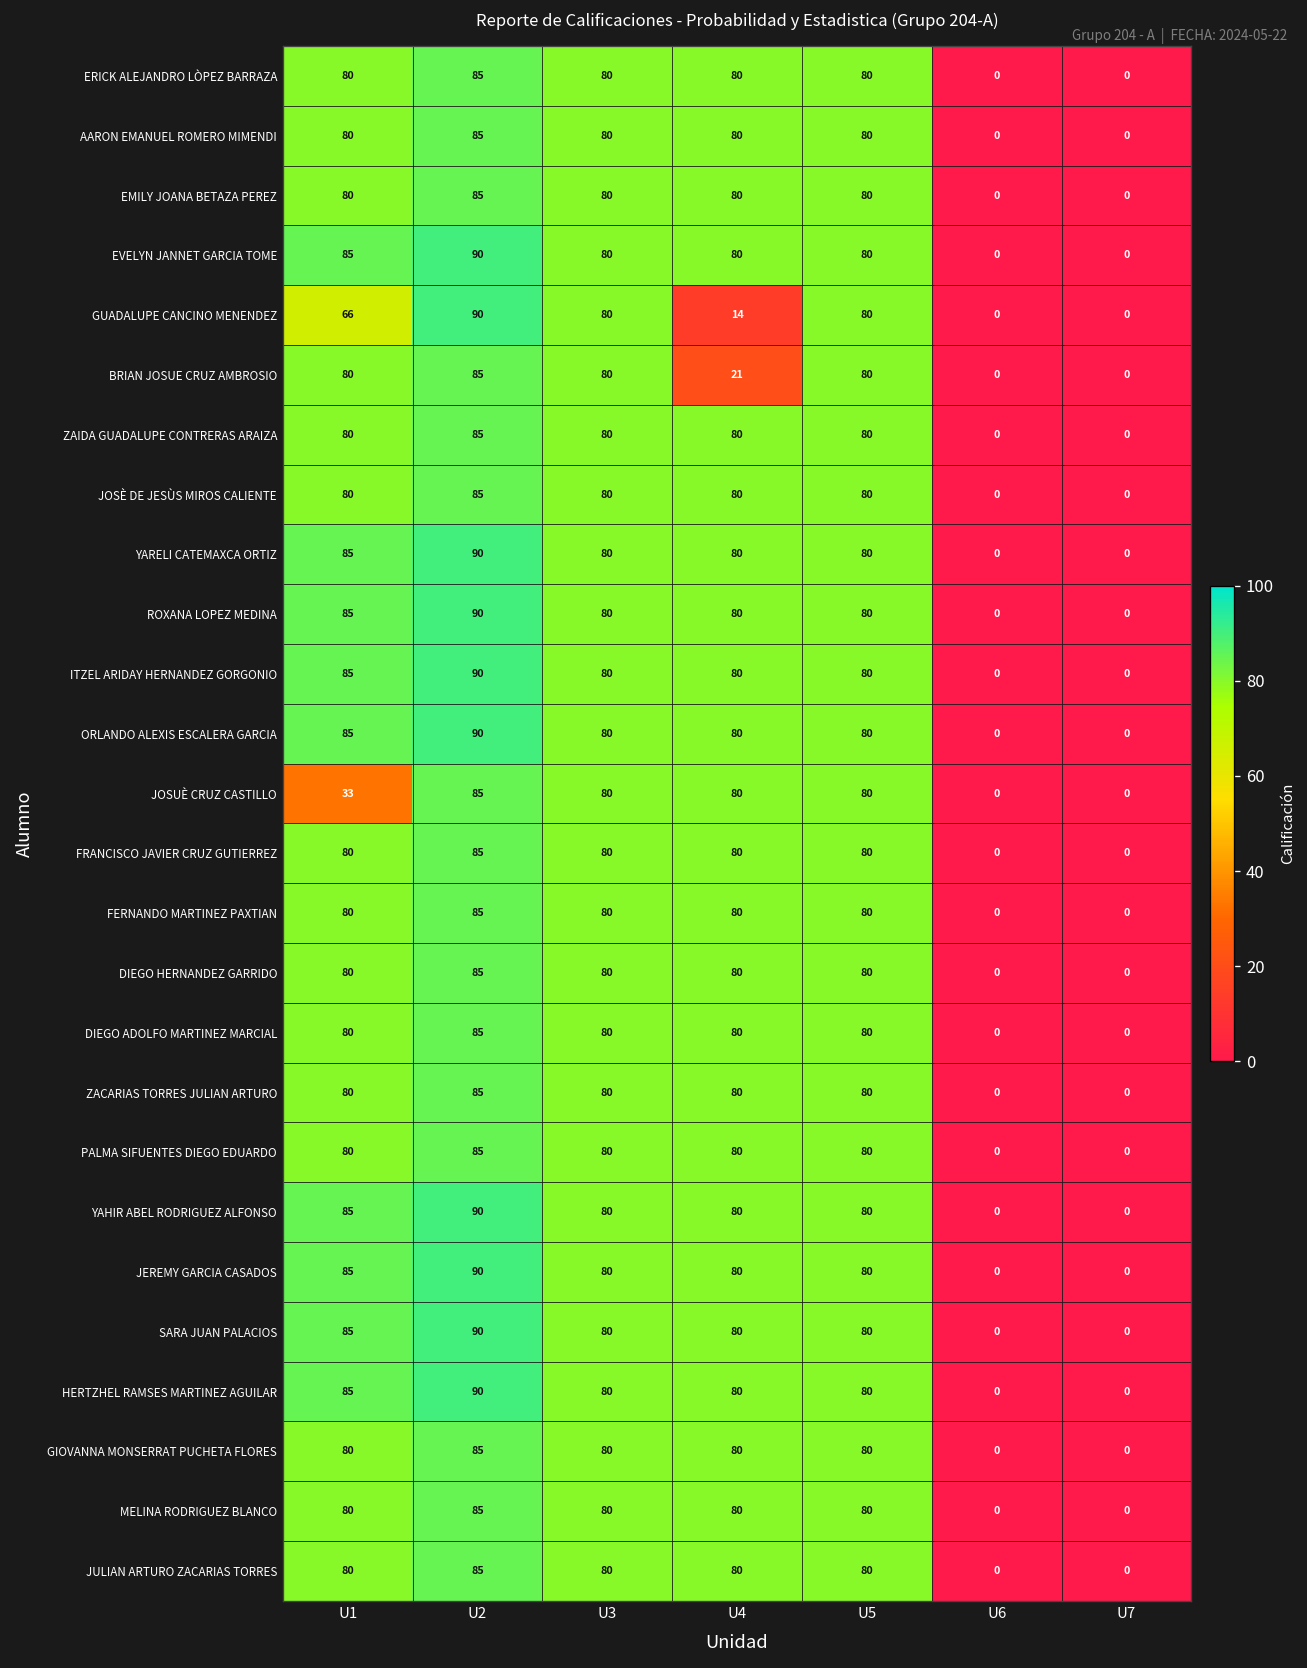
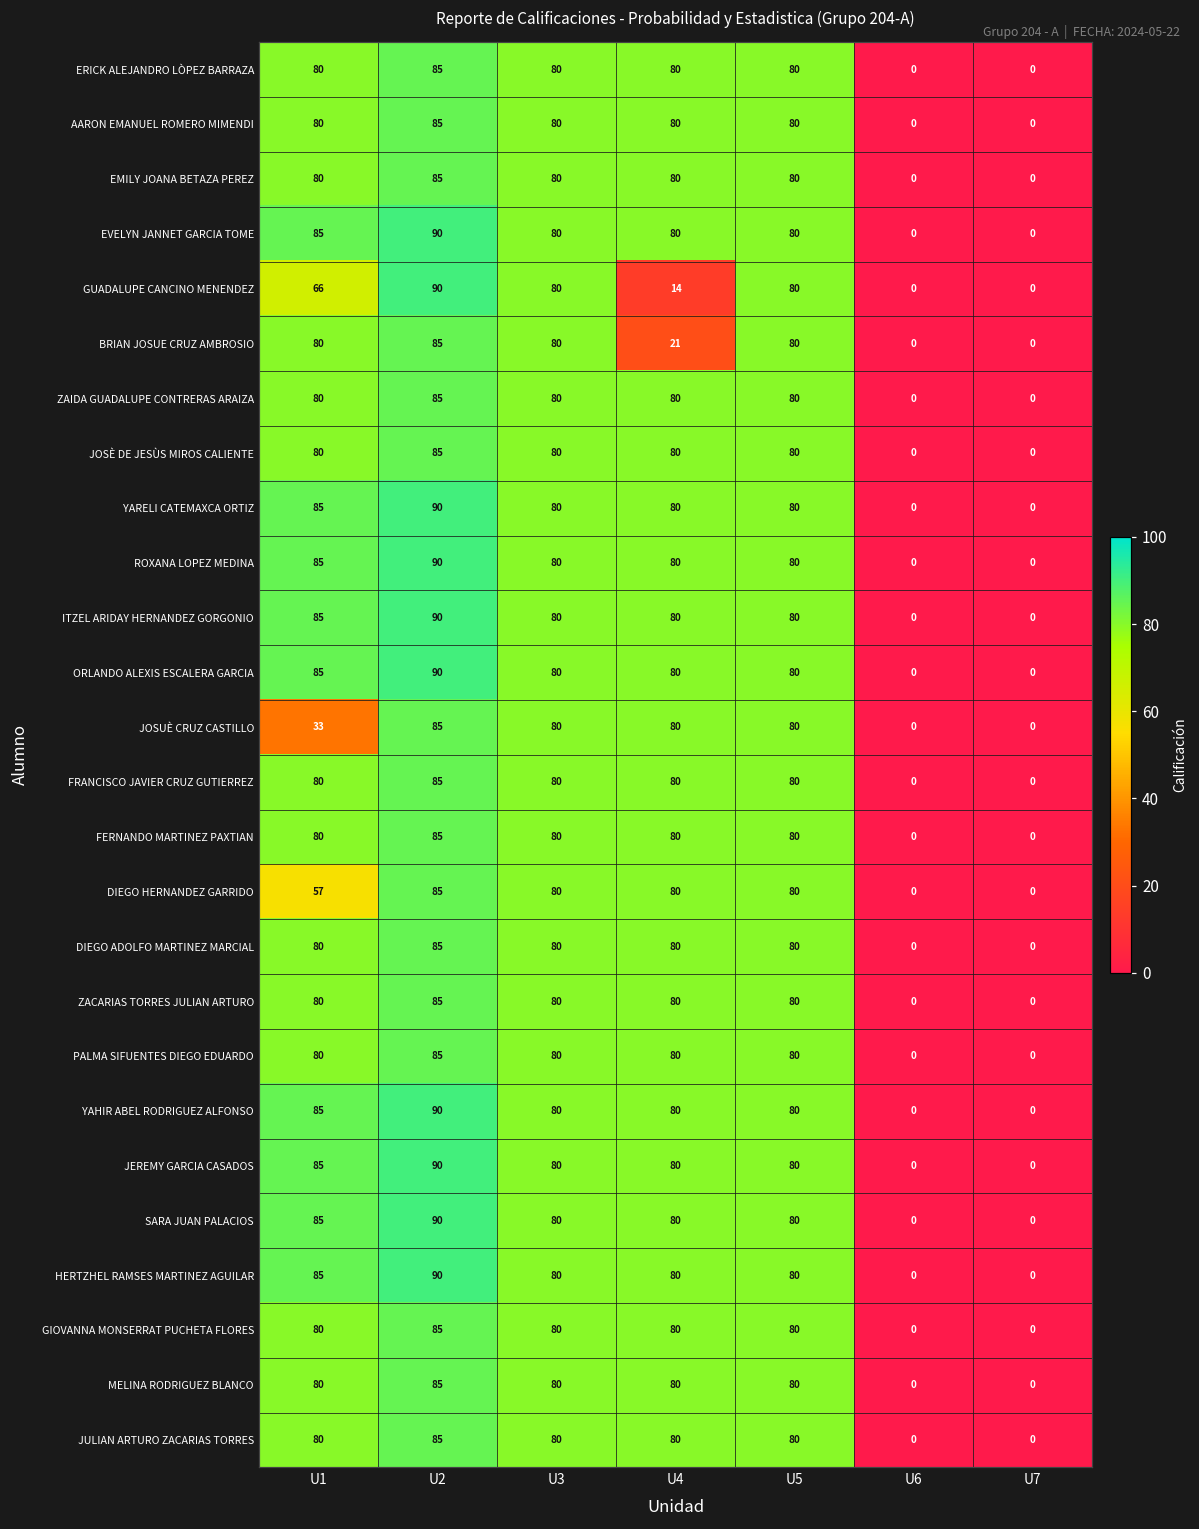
DIEGO HERNANDEZ GARRIDO, U1: 80 -> 57
